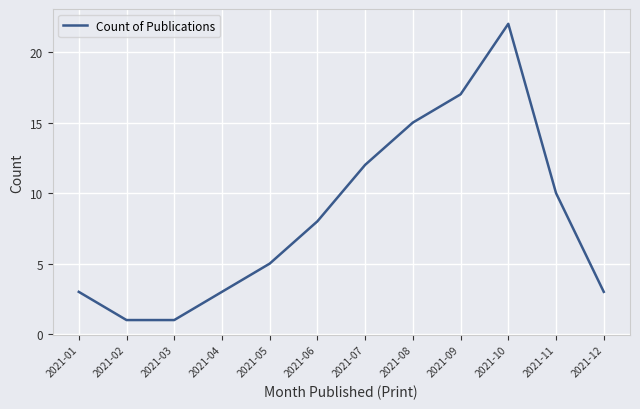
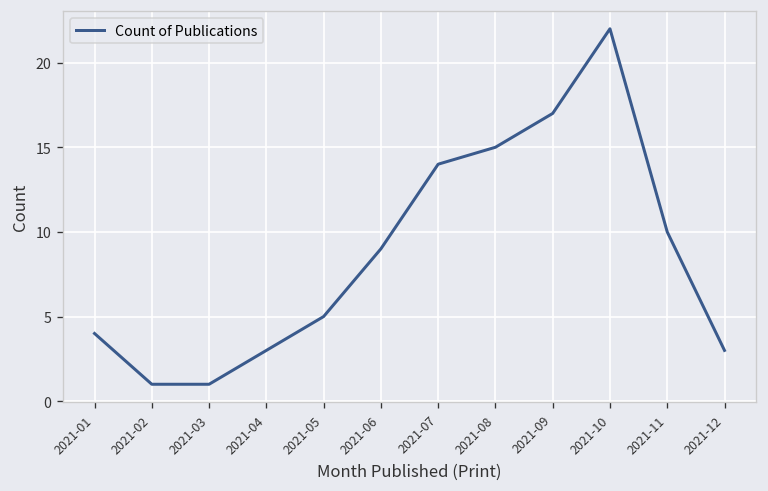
2021-01: 3 -> 4
2021-06: 8 -> 9
2021-07: 12 -> 14
